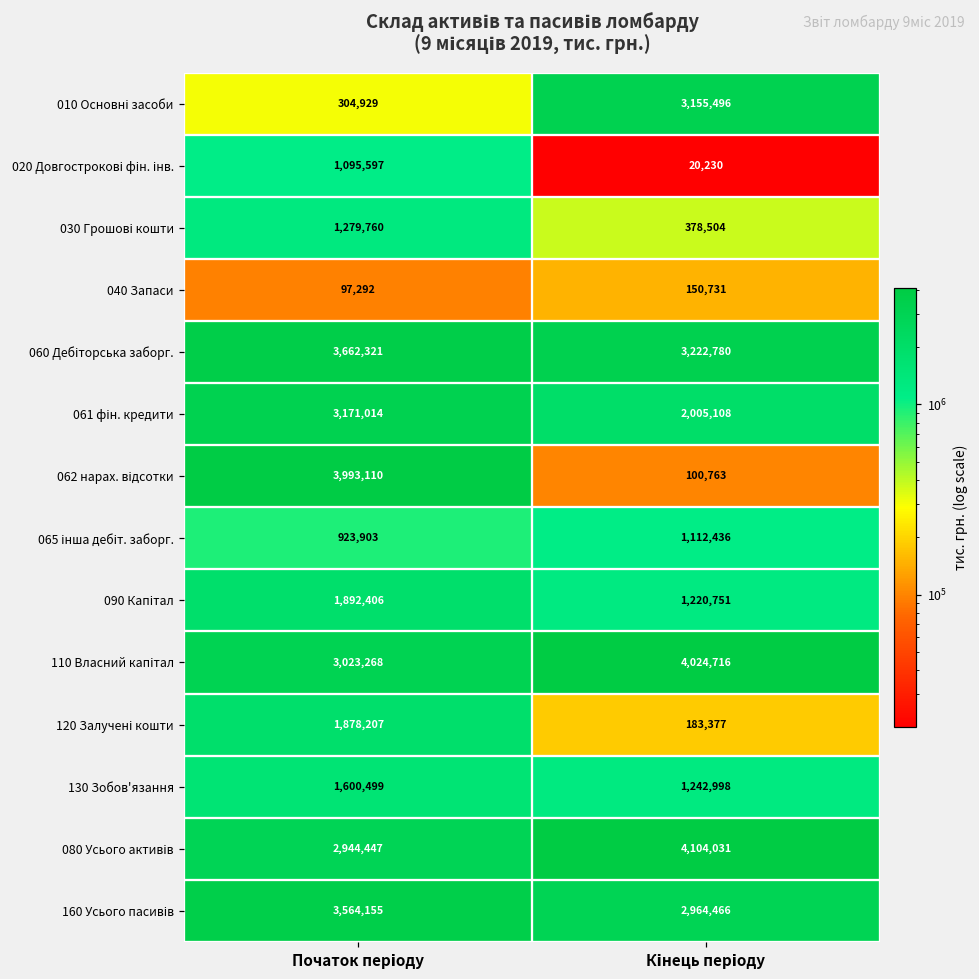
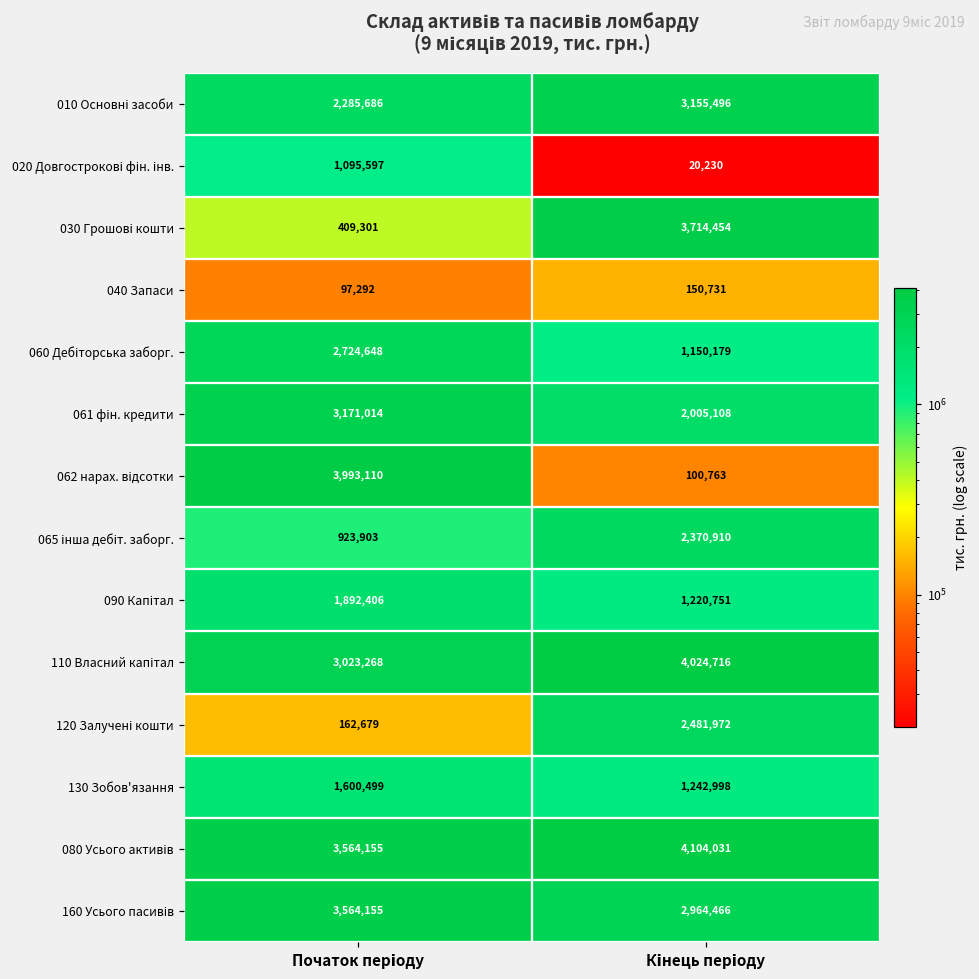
010 Основні засоби, Початок періоду: 304,929 -> 2,285,686
030 Грошові кошти, Початок періоду: 1,279,760 -> 409,301
030 Грошові кошти, Кінець періоду: 378,504 -> 3,714,454
060 Дебіторська заборг., Початок періоду: 3,662,321 -> 2,724,648
060 Дебіторська заборг., Кінець періоду: 3,222,780 -> 1,150,179
065 інша дебіт. заборг., Кінець періоду: 1,112,436 -> 2,370,910
120 Залучені кошти, Початок періоду: 1,878,207 -> 162,679
120 Залучені кошти, Кінець періоду: 183,377 -> 2,481,972
080 Усього активів, Початок періоду: 2,944,447 -> 3,564,155
